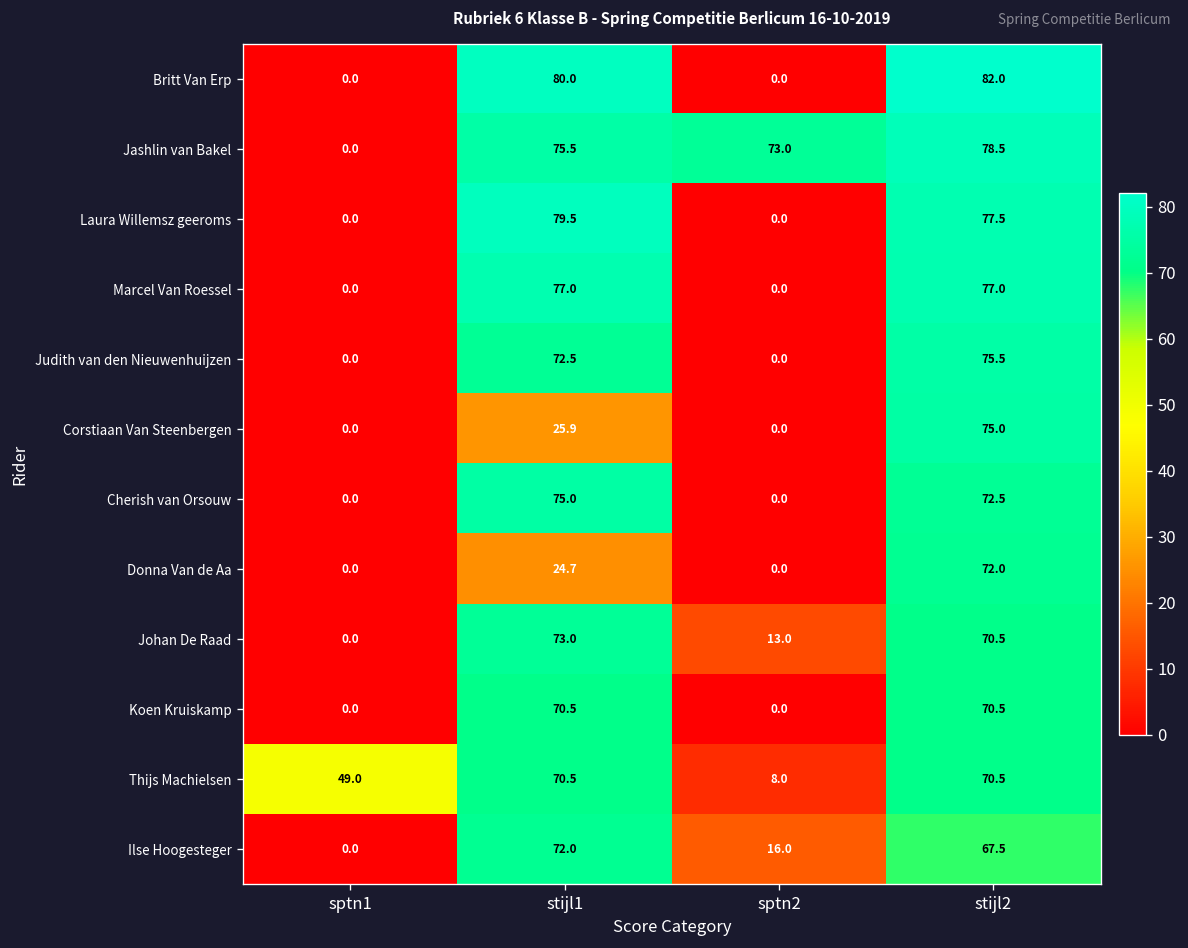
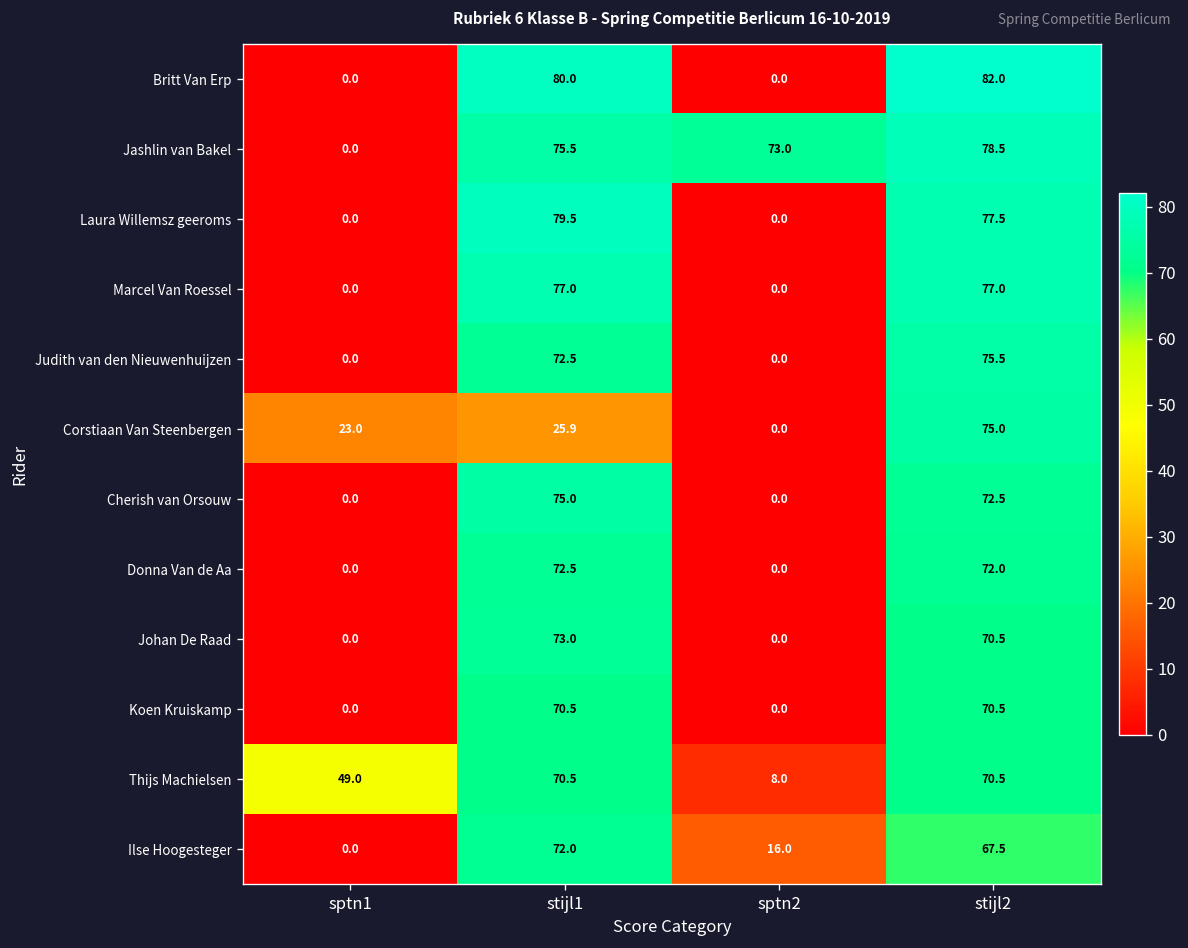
Corstiaan Van Steenbergen, sptn1: 0.0 -> 23.0
Donna Van de Aa, stijl1: 24.7 -> 72.5
Johan De Raad, sptn2: 13.0 -> 0.0
